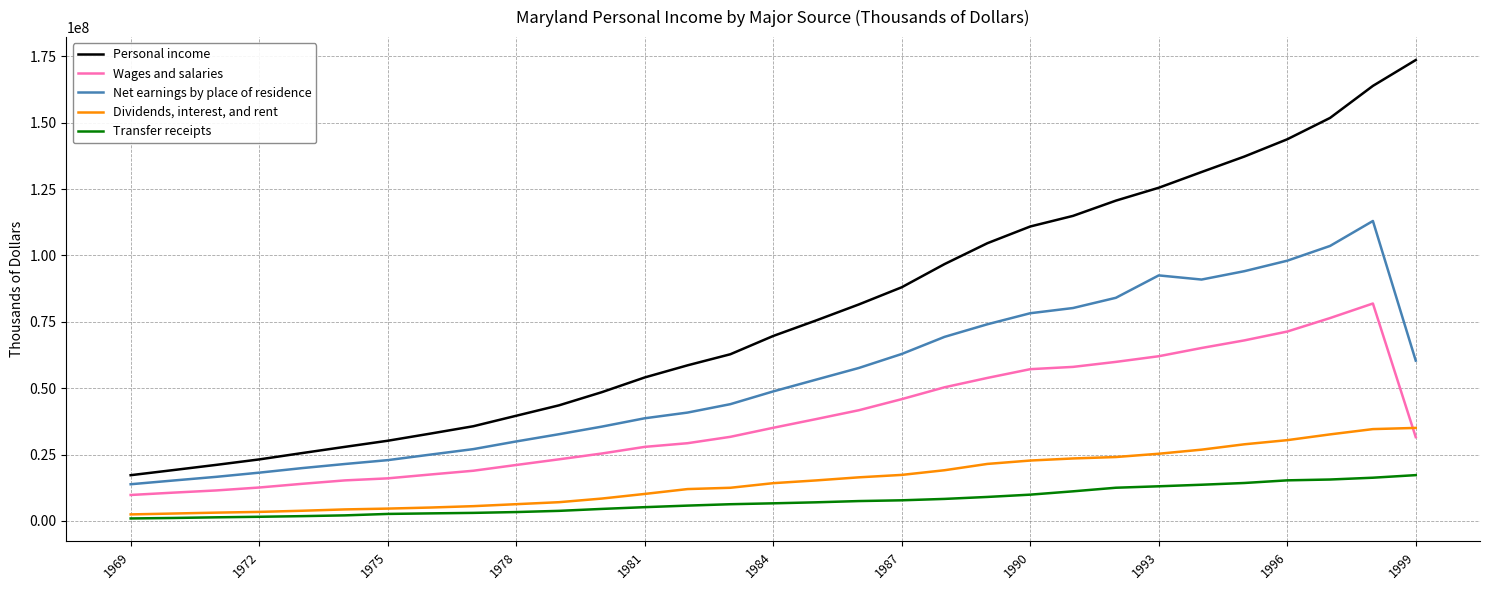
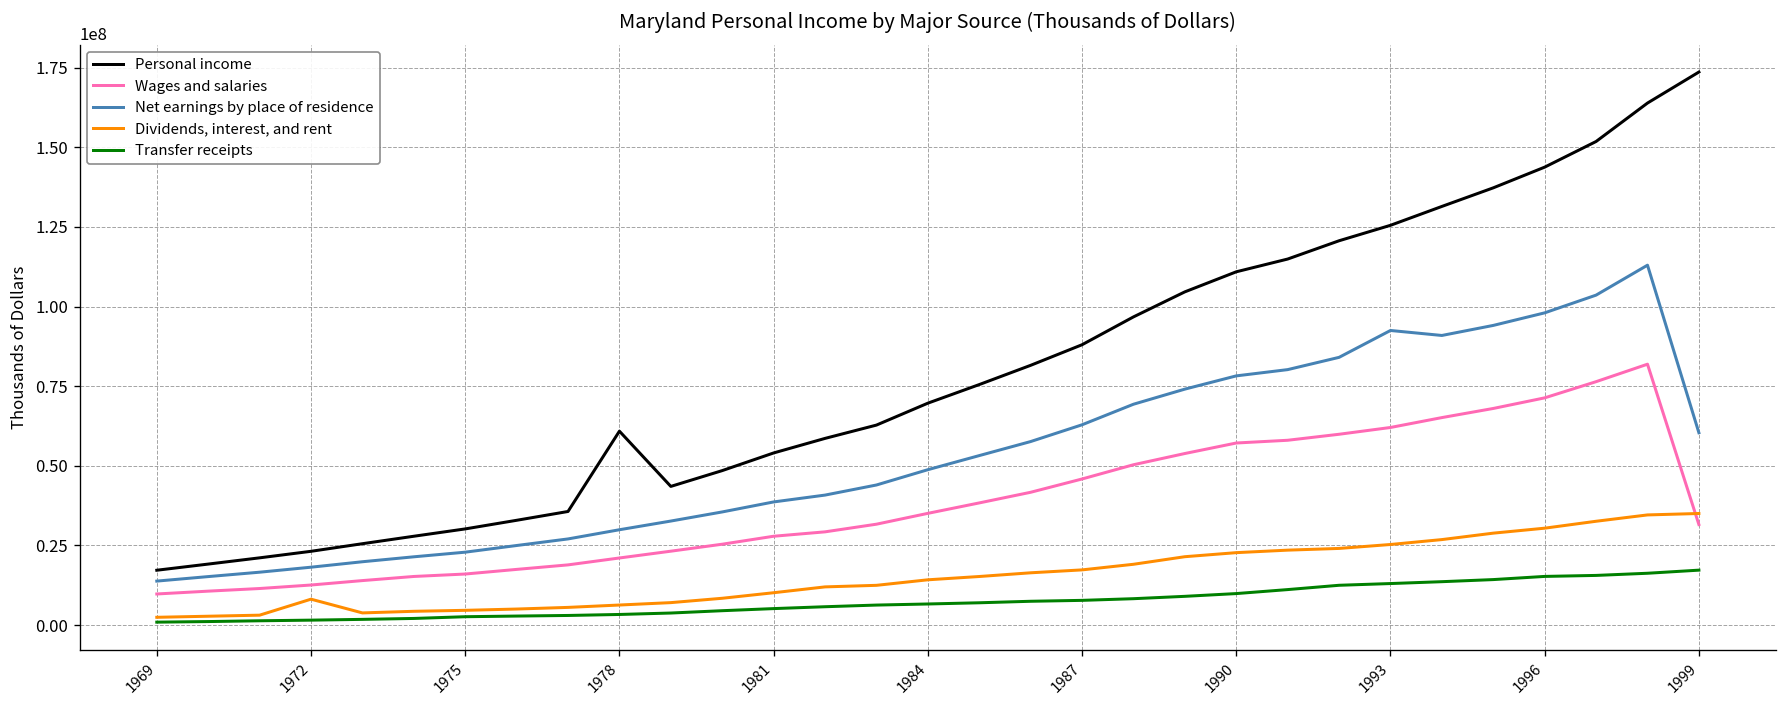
Dividends, interest, and rent, 1972: 3000000 -> 8000000
Personal income, 1978: 40000000 -> 61000000
